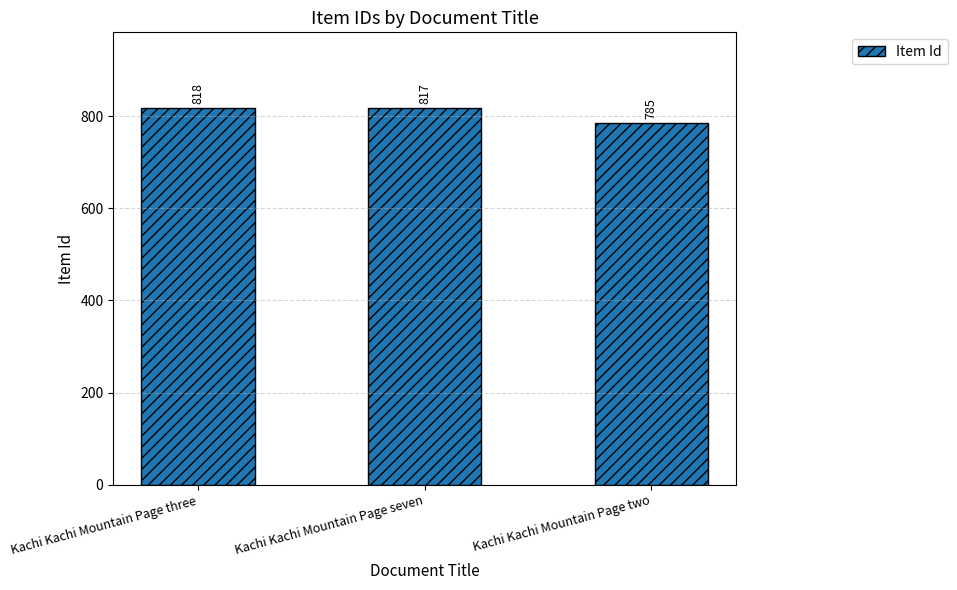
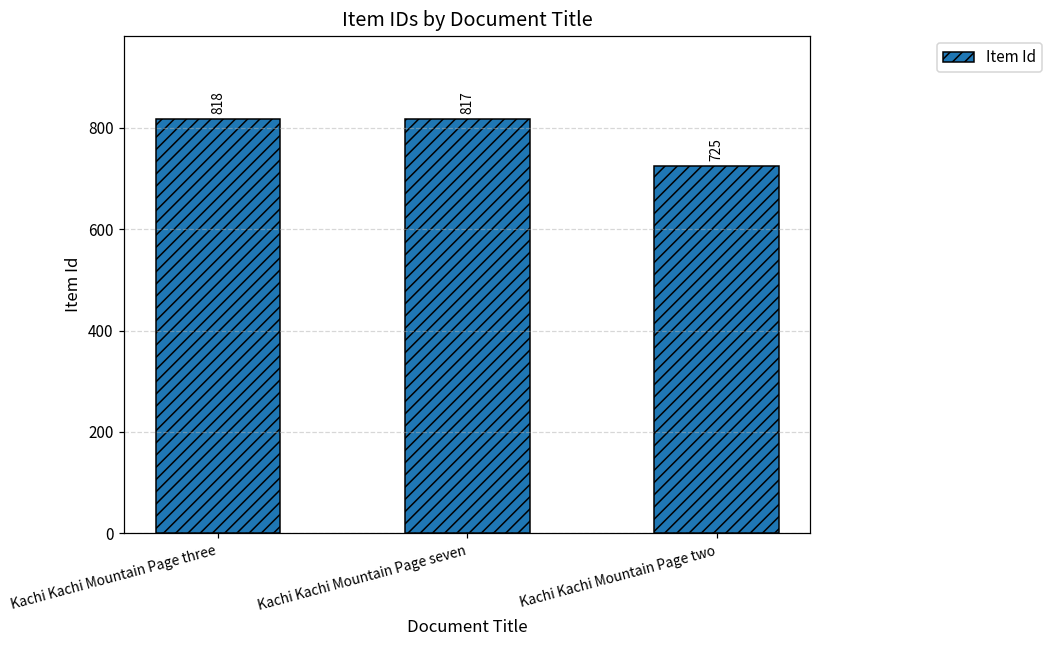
Kachi Kachi Mountain Page two: 785 -> 725
